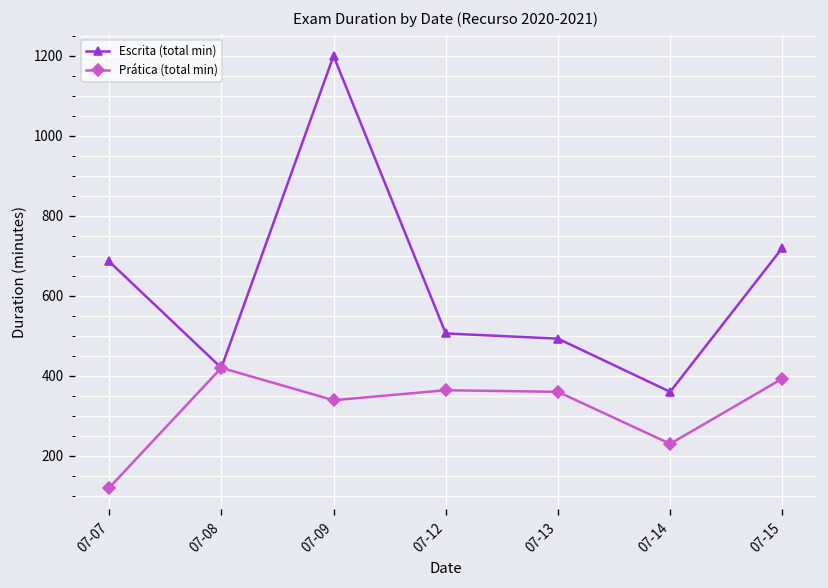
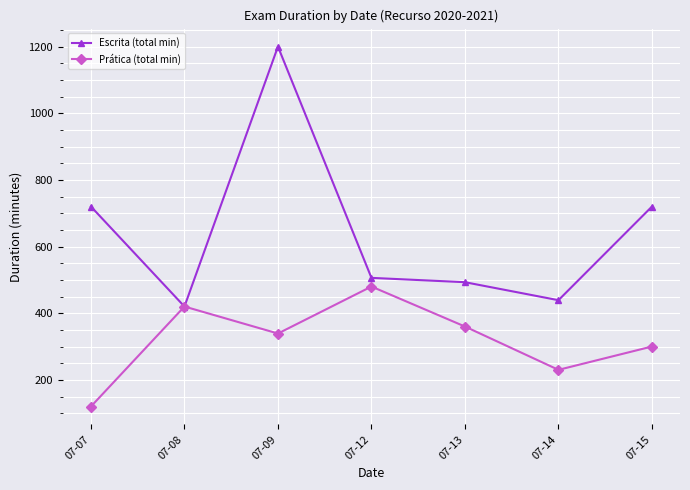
Escrita (total min), 07-07: 690 -> 720
Prática (total min), 07-12: 360 -> 480
Escrita (total min), 07-14: 360 -> 440
Prática (total min), 07-15: 390 -> 300
